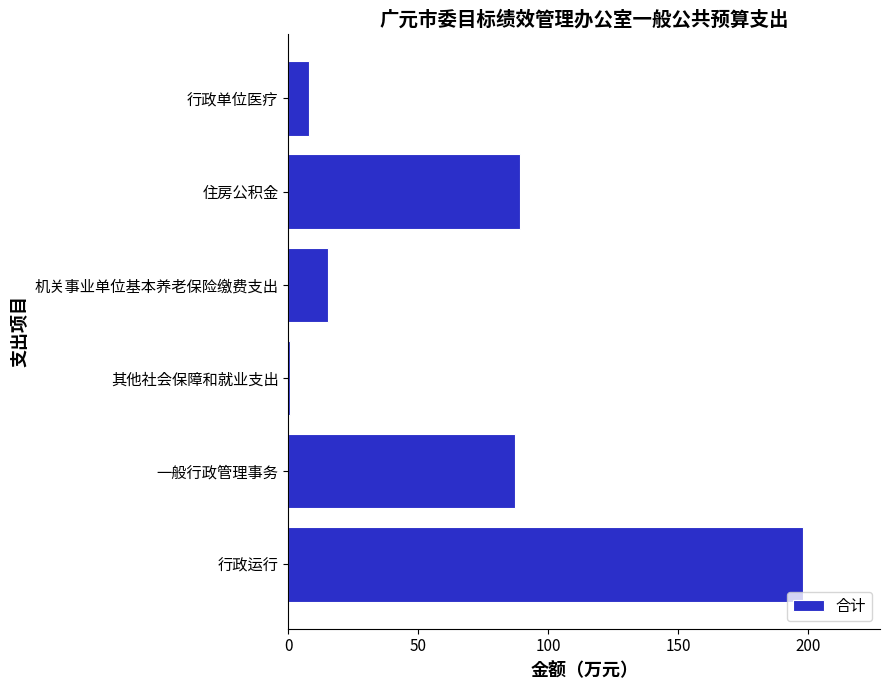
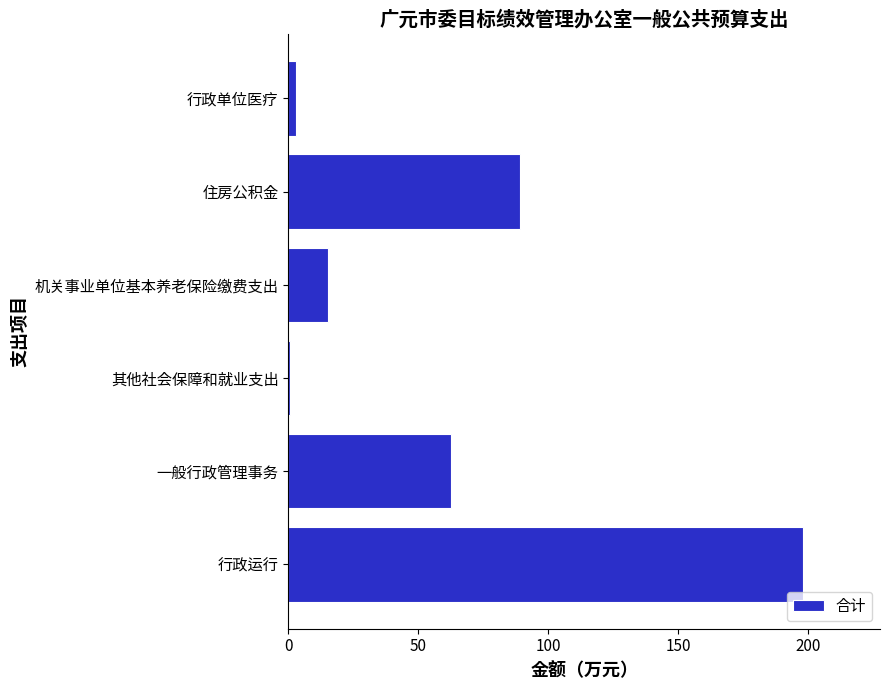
行政单位医疗: 8 -> 3
一般行政管理事务: 87 -> 63
